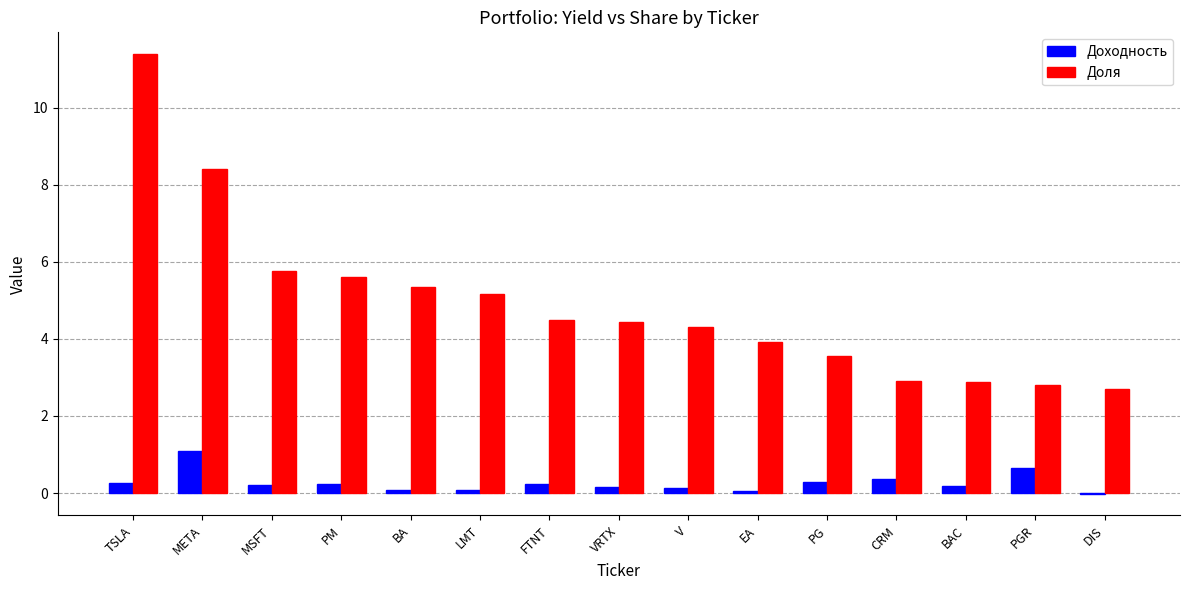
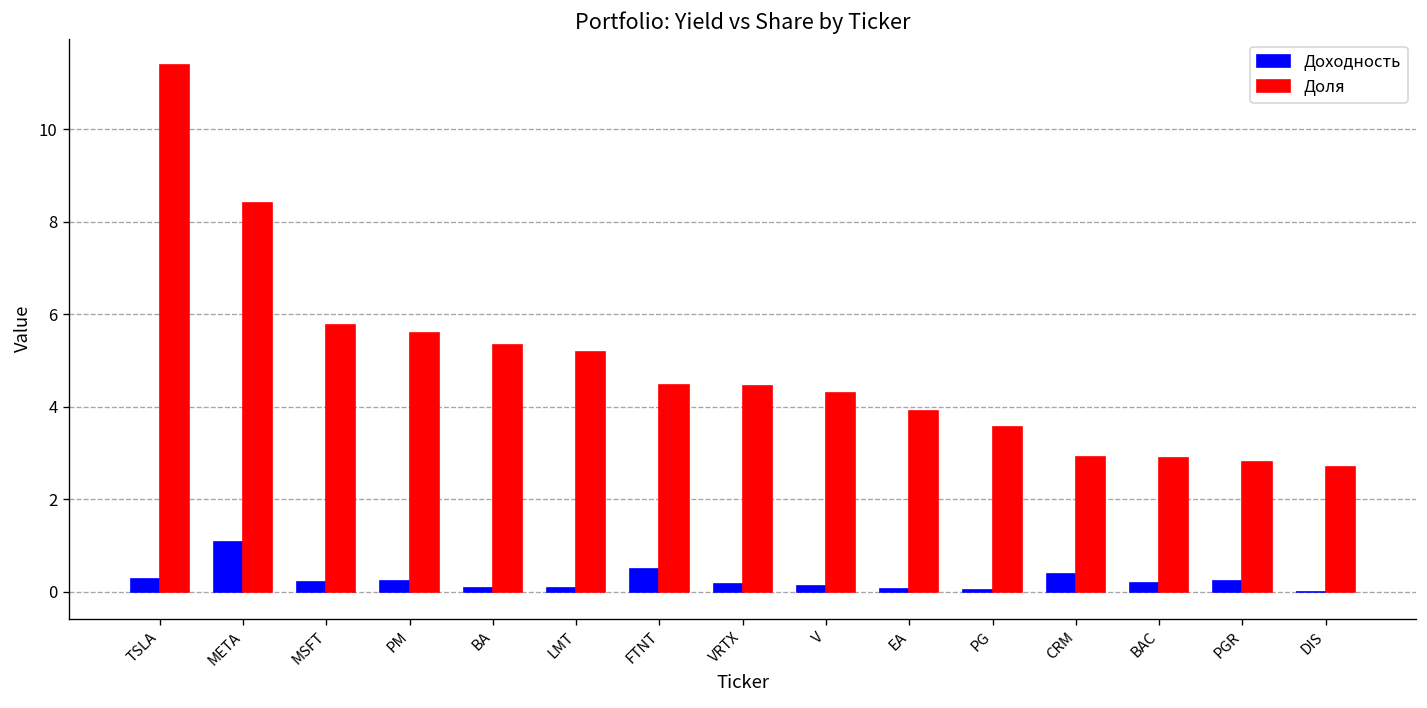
Доходность, FTNT: 0.2 -> 0.5
Доходность, PG: 0.3 -> 0.0
Доходность, PGR: 0.7 -> 0.2
